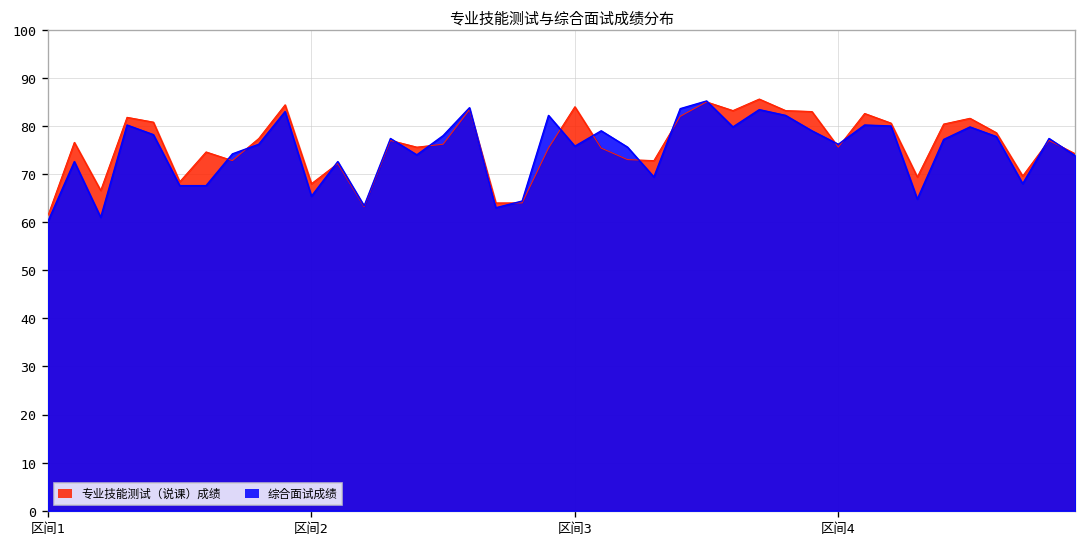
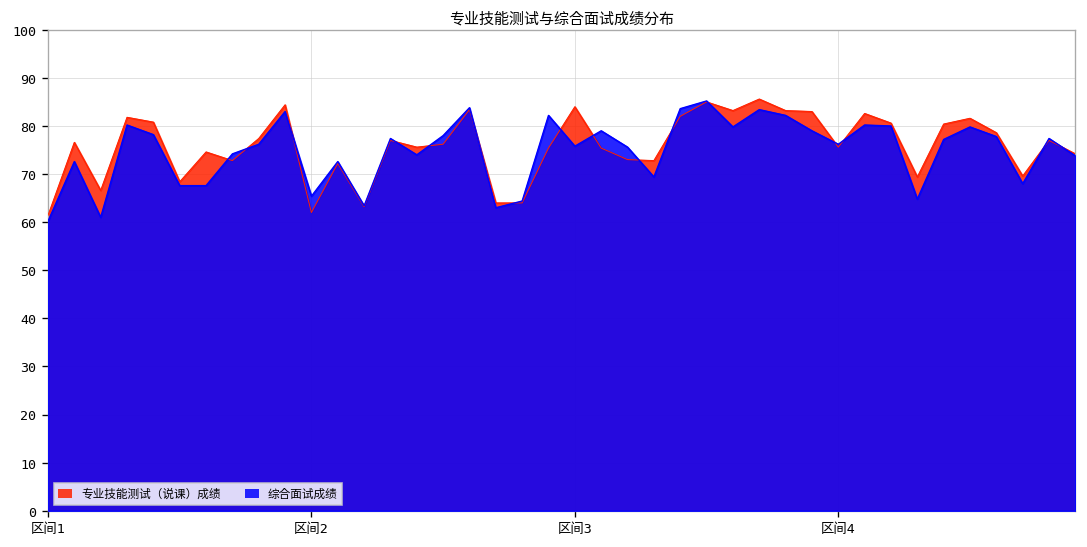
专业技能测试（说课）成绩, 区间2: 68 -> 62
